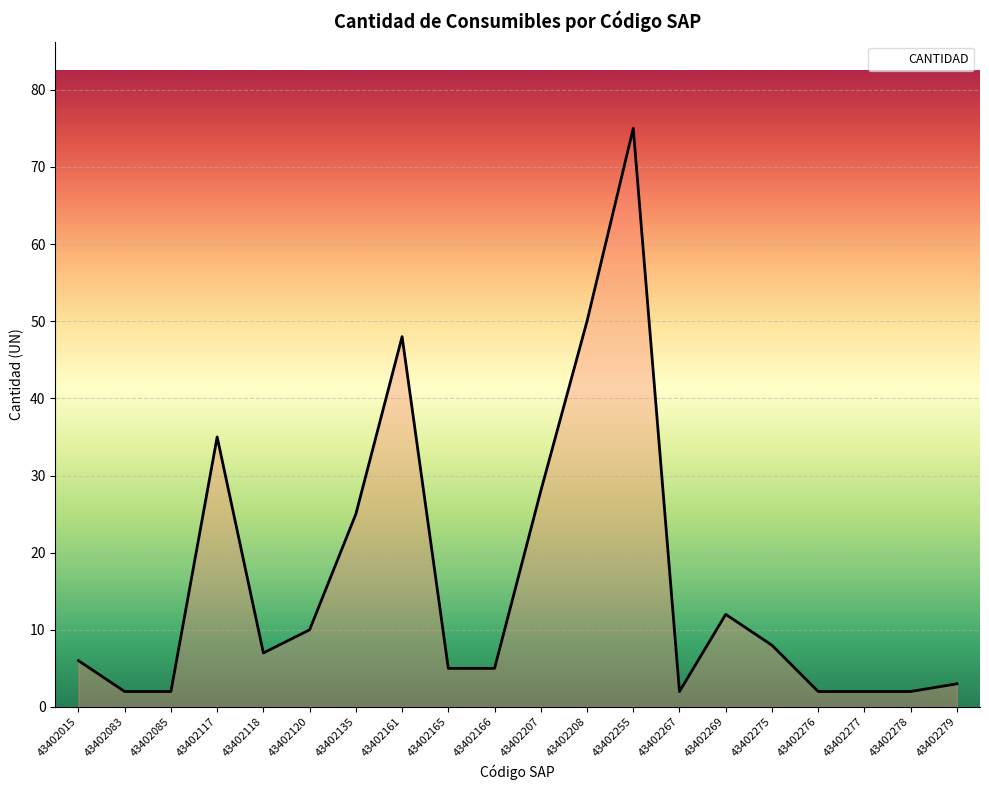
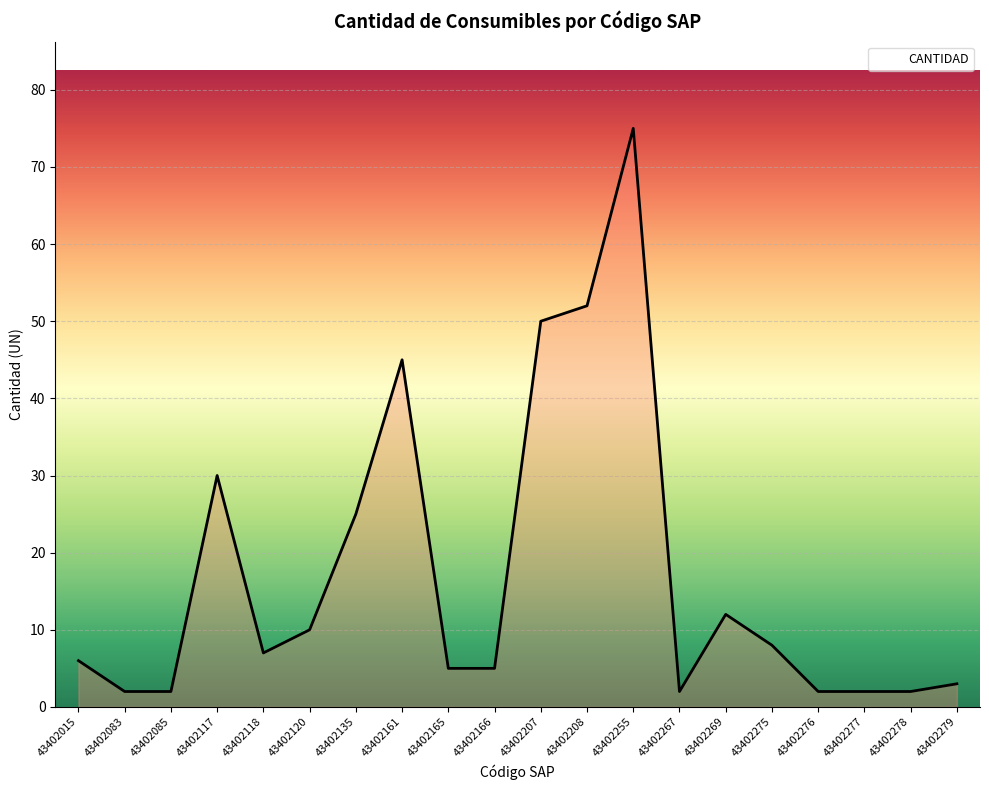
43402117: 35 -> 30
43402161: 48 -> 45
43402207: 28 -> 50
43402208: 50 -> 52
